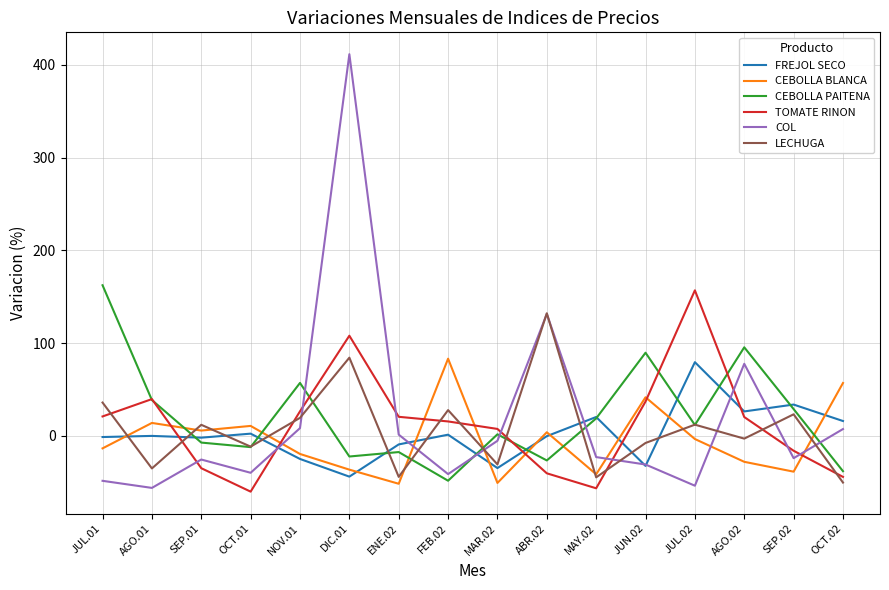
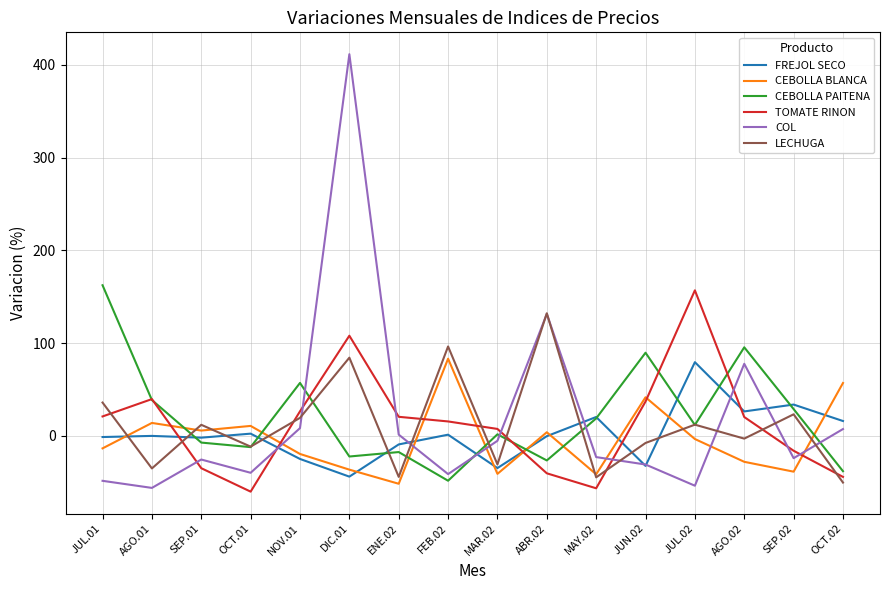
LECHUGA, FEB.02: 30 -> 100
CEBOLLA BLANCA, MAR.02: -50 -> -40
